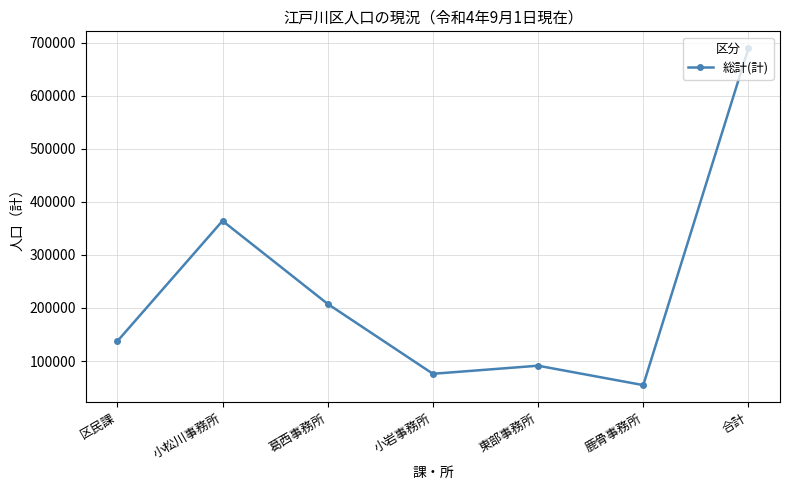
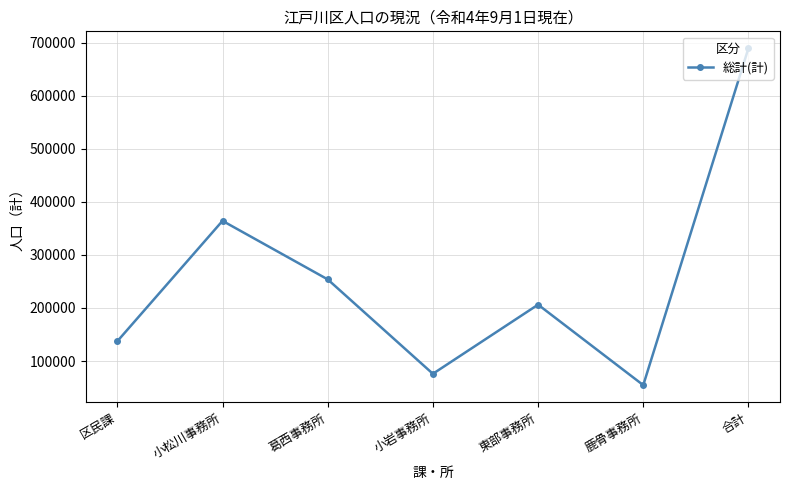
葛西事務所: 210000 -> 250000
東部事務所: 90000 -> 210000
